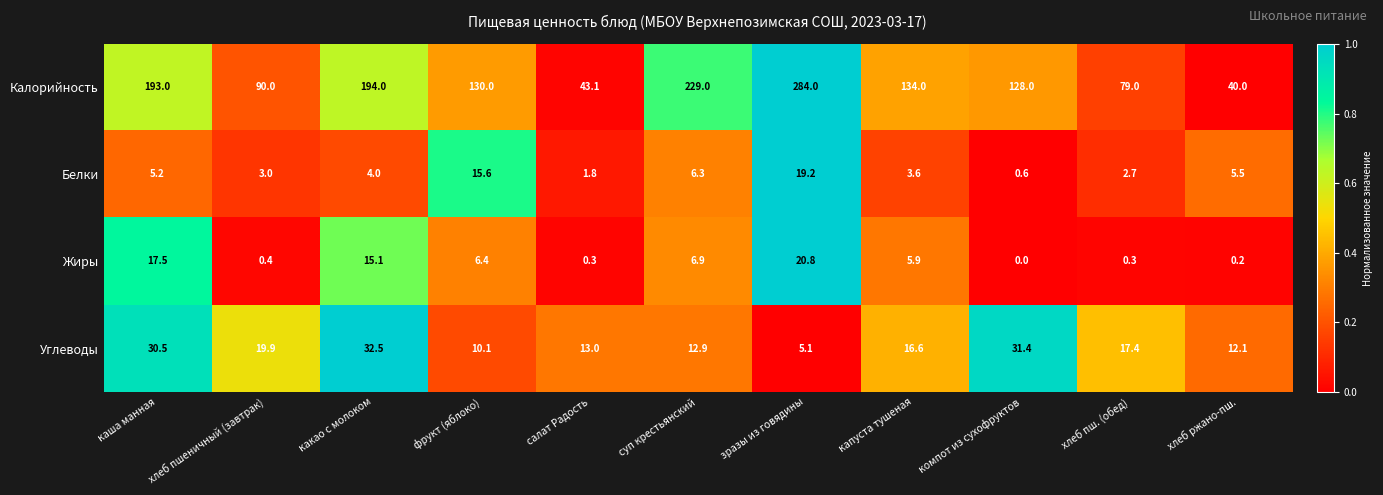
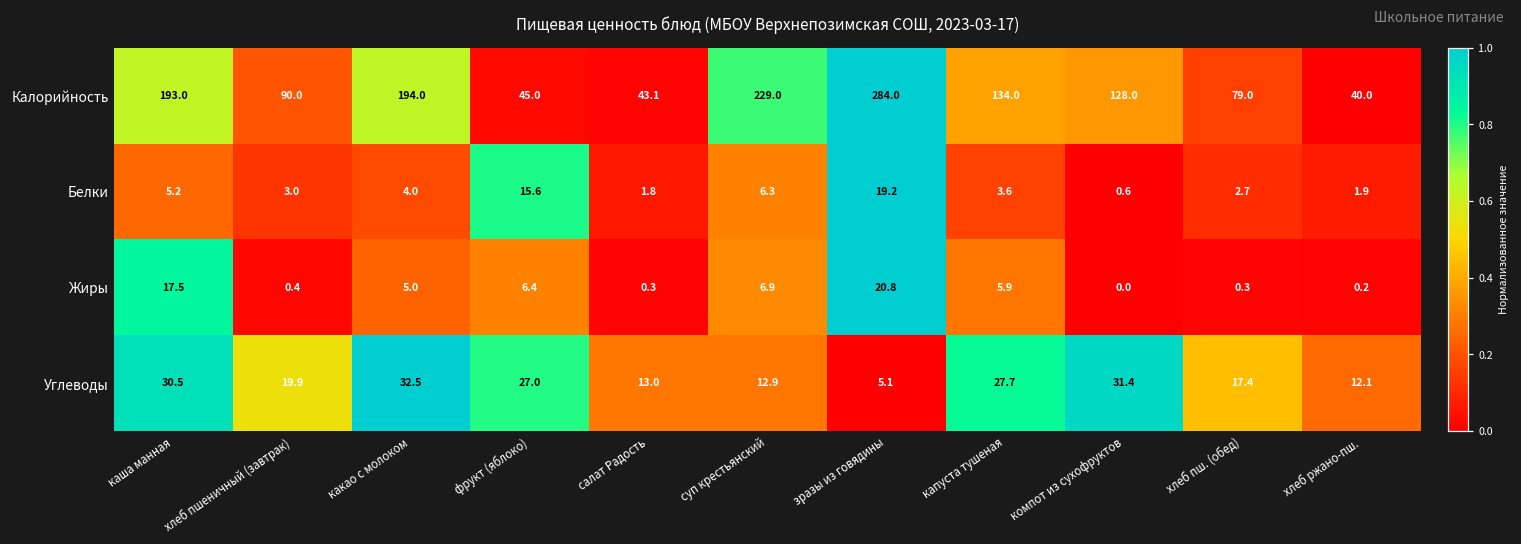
Калорийность, фрукт (яблоко): 130.0 -> 45.0
Белки, хлеб ржано-пш.: 5.5 -> 1.9
Жиры, какао с молоком: 15.1 -> 5.0
Углеводы, фрукт (яблоко): 10.1 -> 27.0
Углеводы, капуста тушеная: 16.6 -> 27.7
